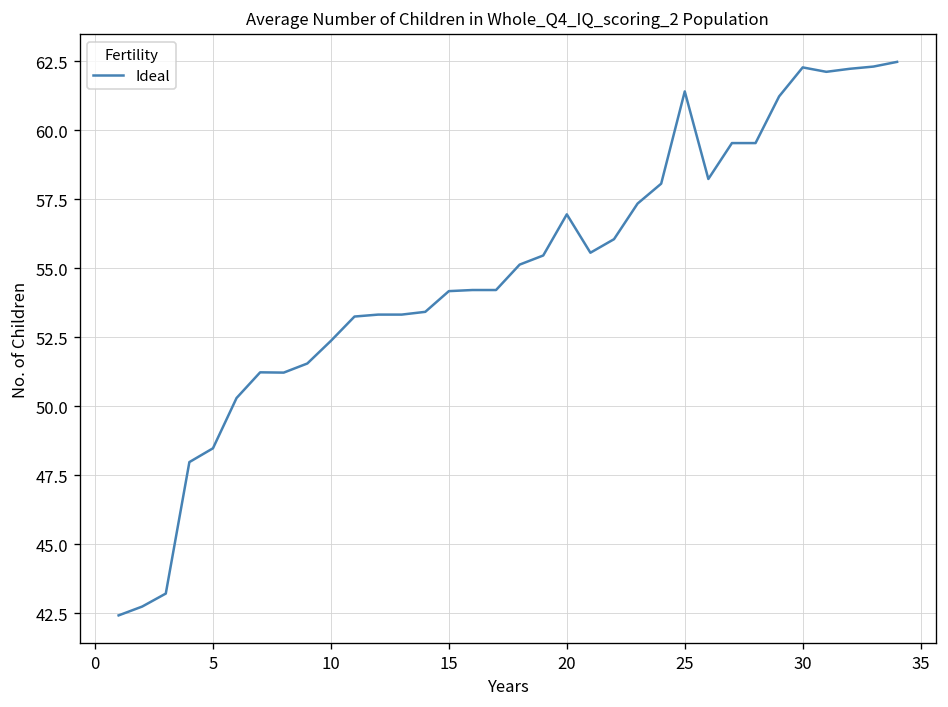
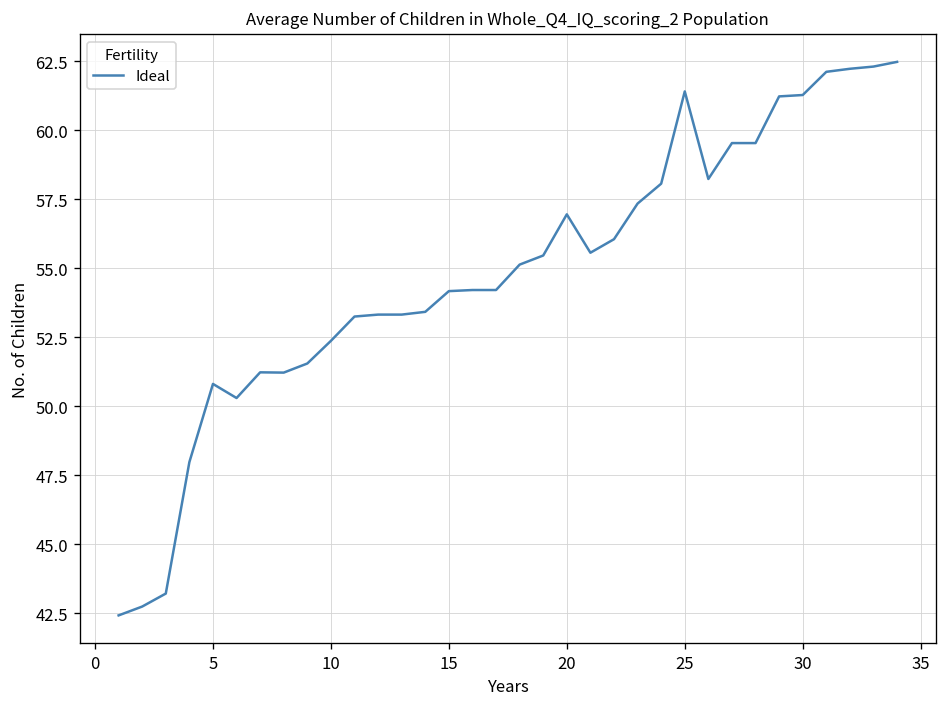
5: 48.5 -> 50.8
30: 62.3 -> 61.3
